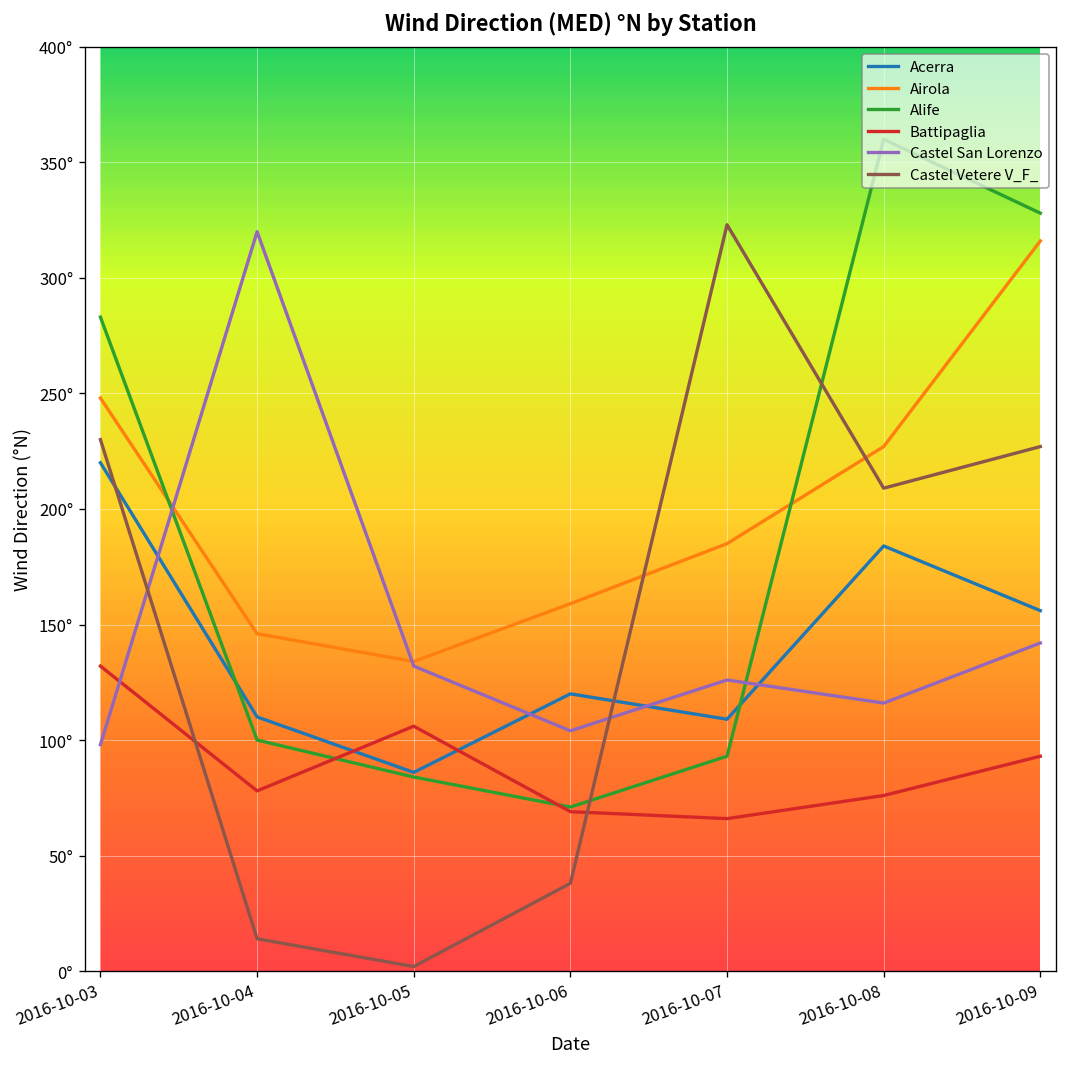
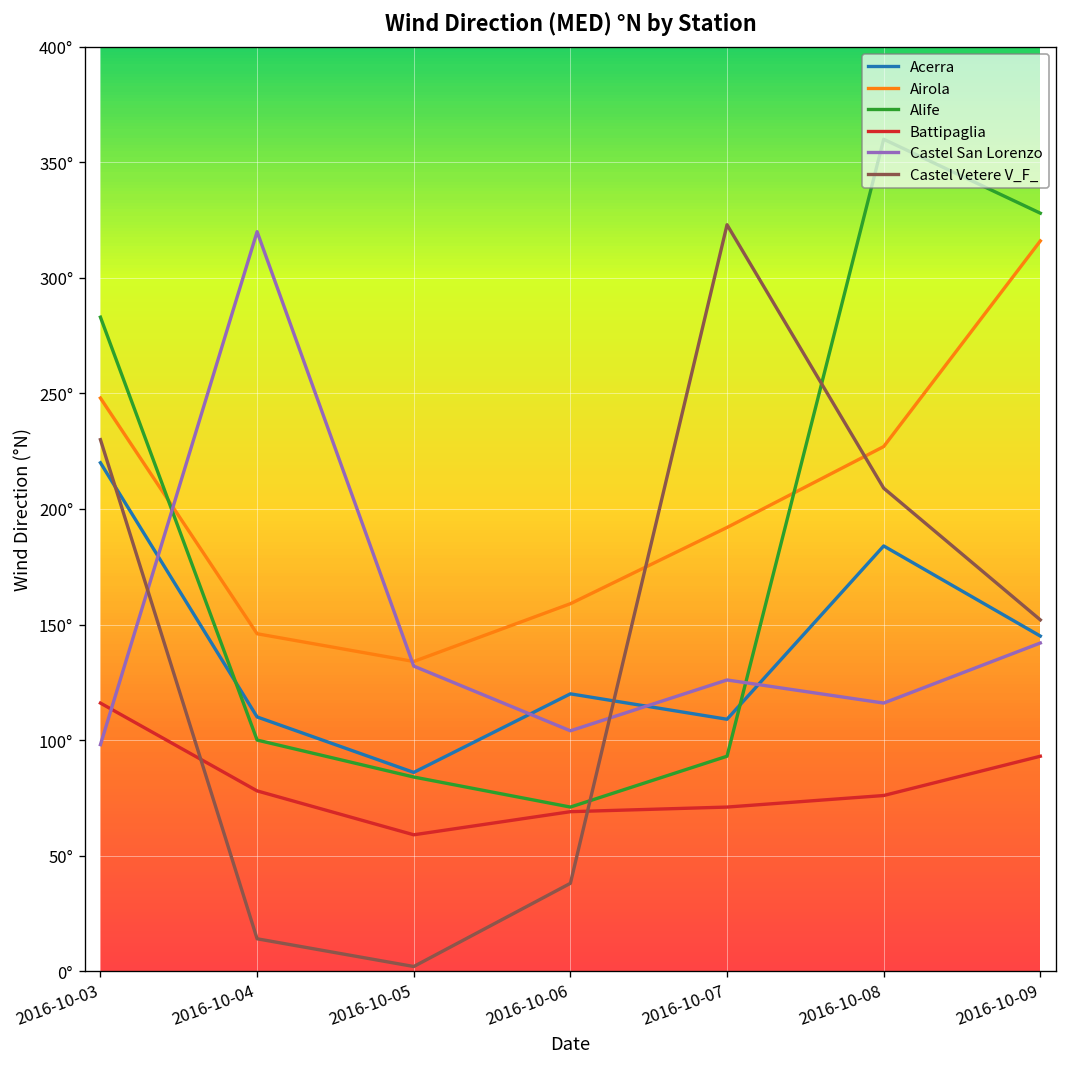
Battipaglia, 2016-10-03: 132° -> 116°
Battipaglia, 2016-10-05: 106° -> 59°
Airola, 2016-10-07: 185° -> 192°
Battipaglia, 2016-10-07: 66° -> 71°
Acerra, 2016-10-09: 156° -> 145°
Castel Vetere V_F_, 2016-10-09: 227° -> 152°
